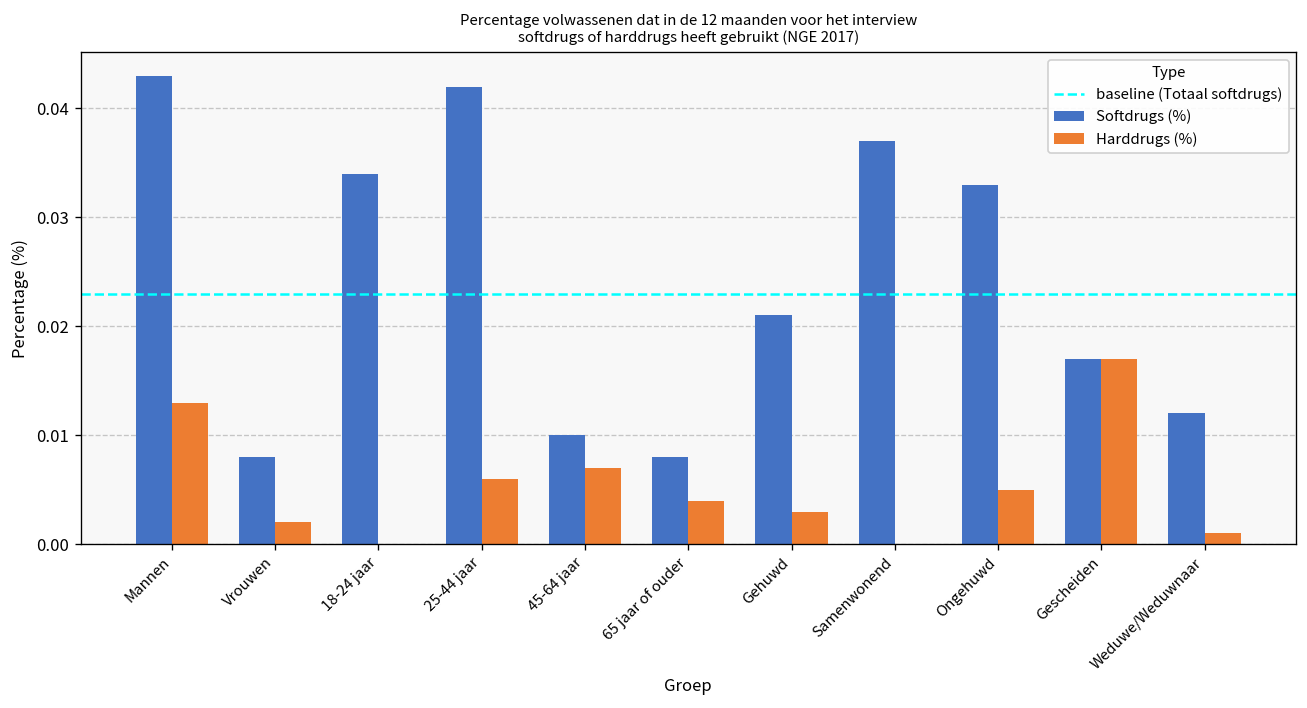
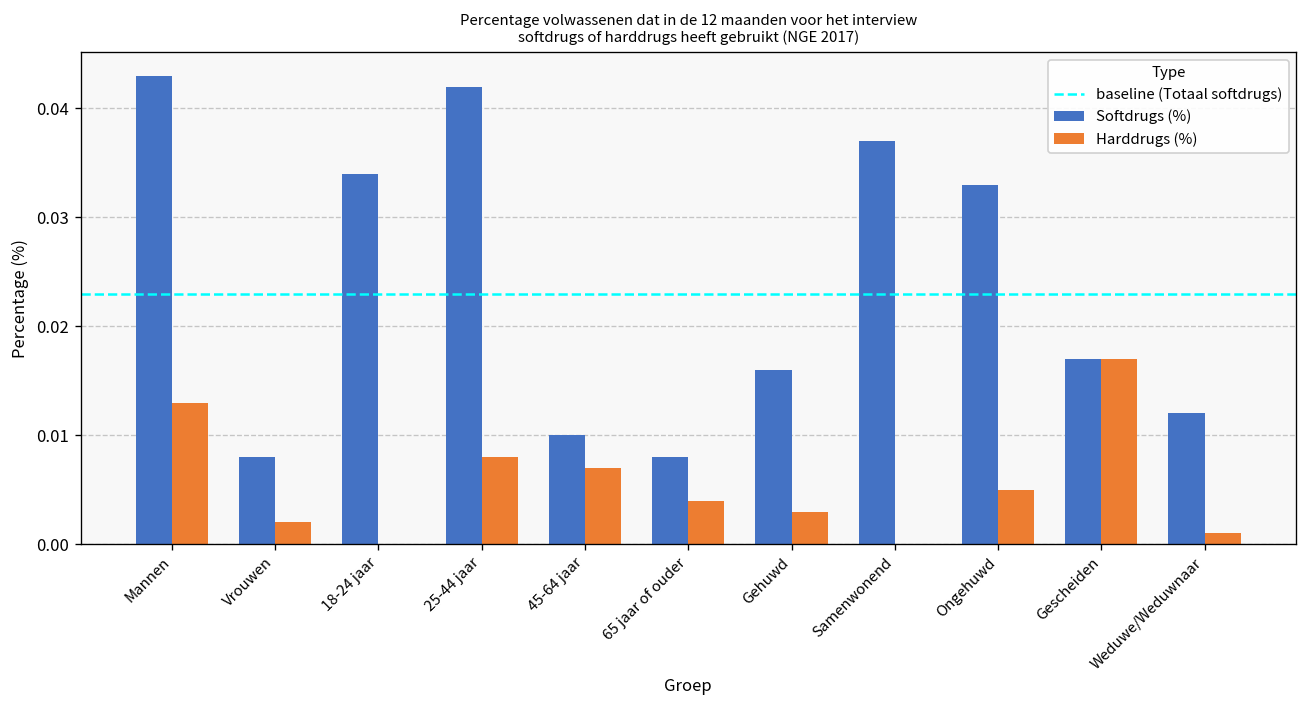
Harddrugs (%), 25-44 jaar: 0.006 -> 0.008
Softdrugs (%), Gehuwd: 0.021 -> 0.016
